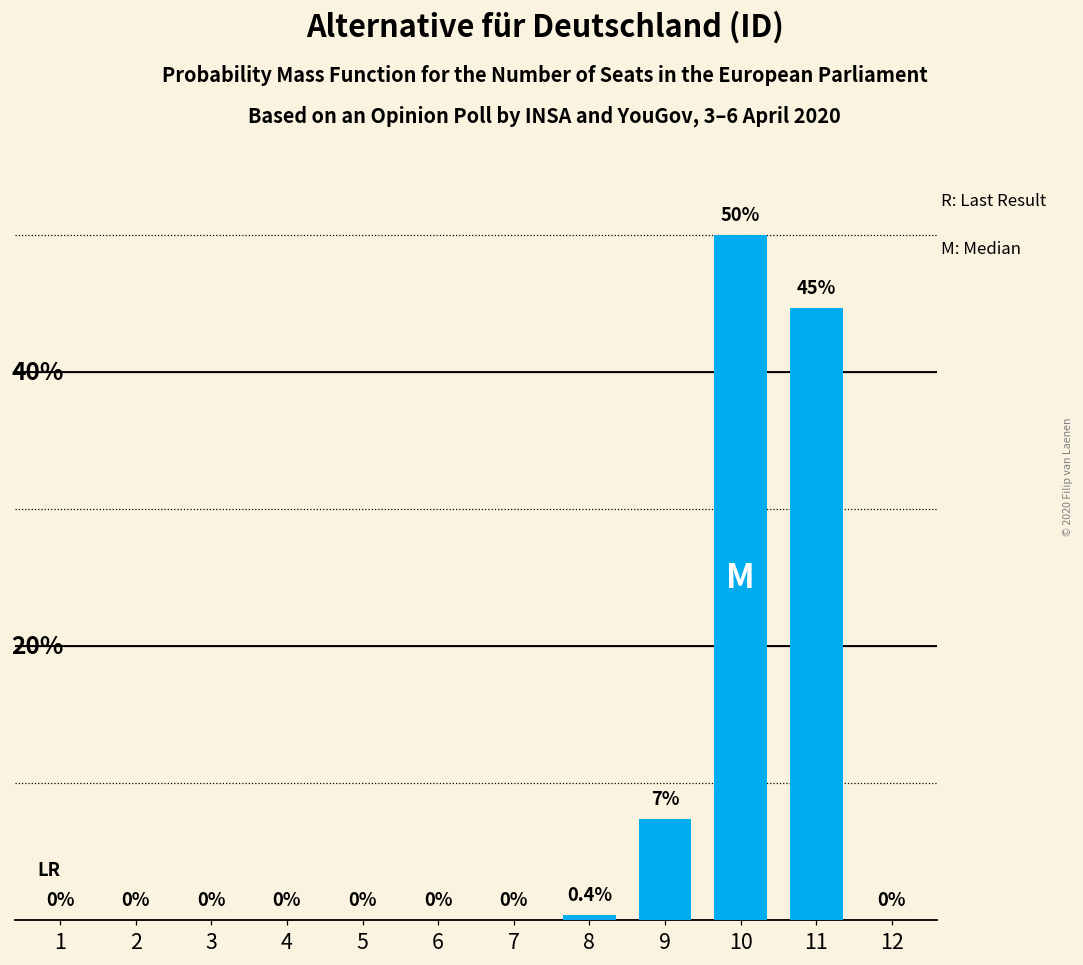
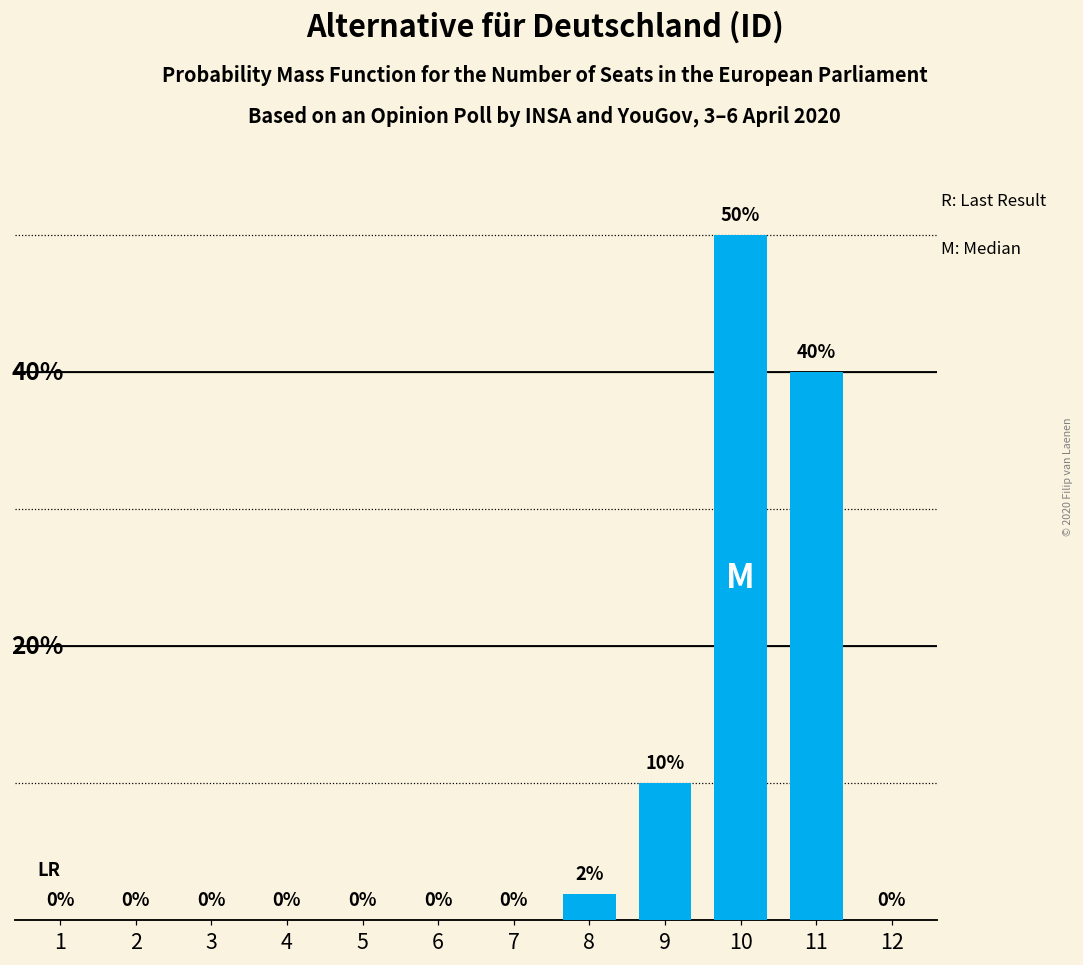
8: 0.4% -> 2%
9: 7% -> 10%
11: 45% -> 40%
